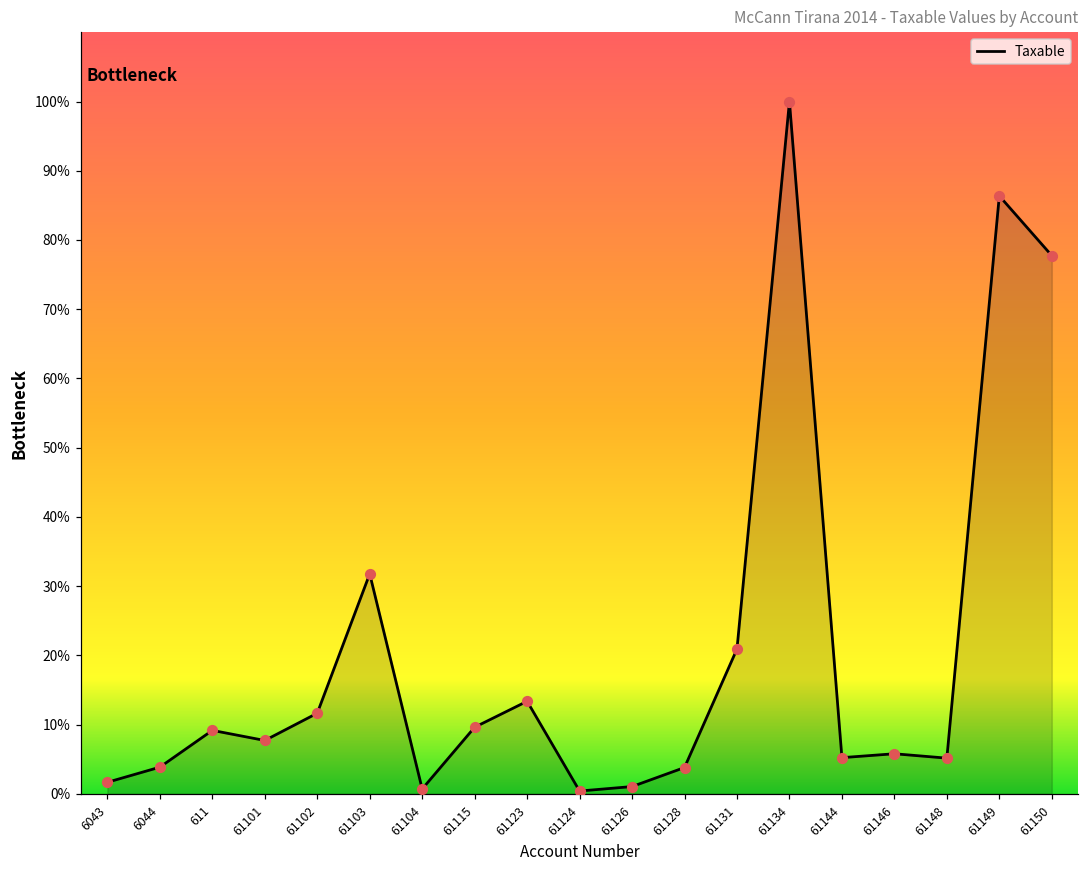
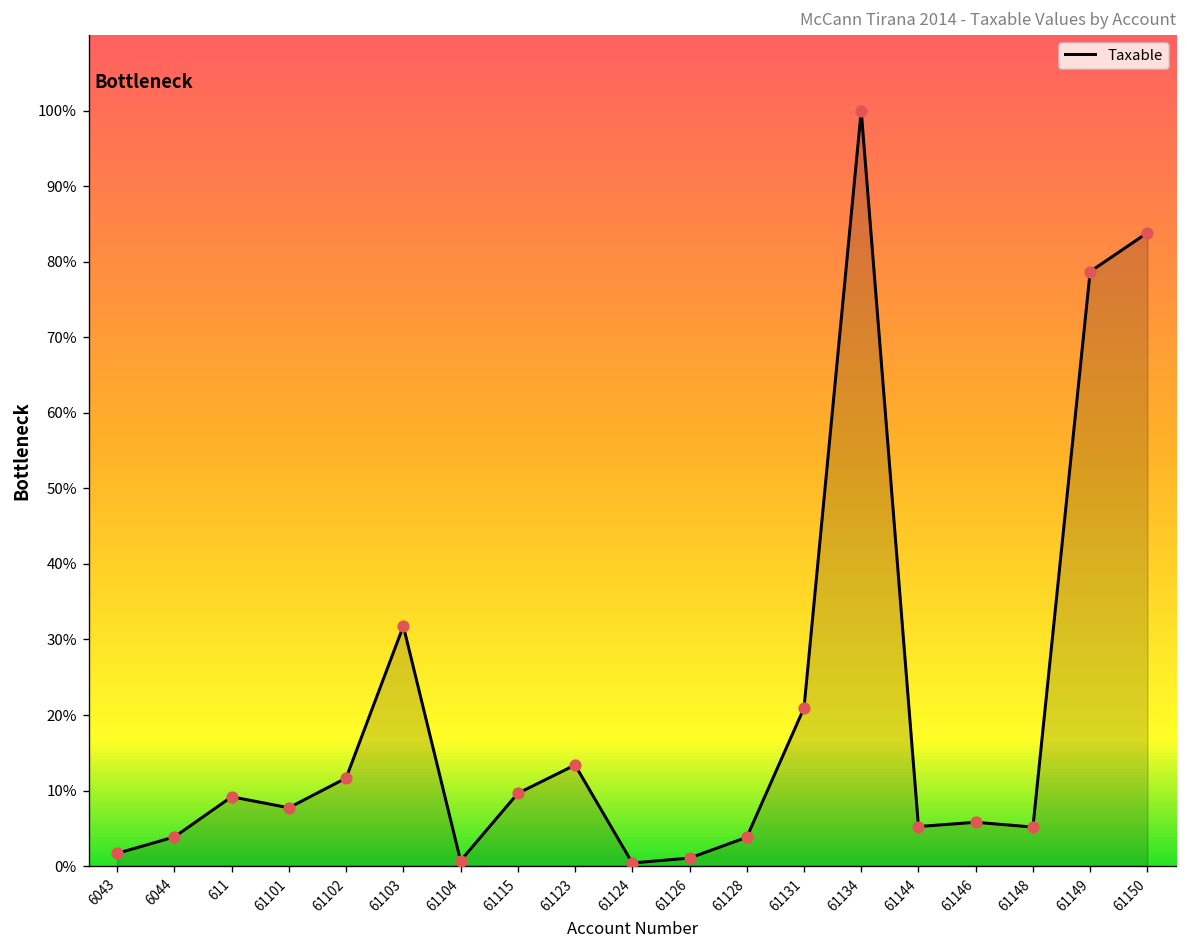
61149: 86% -> 79%
61150: 78% -> 84%
